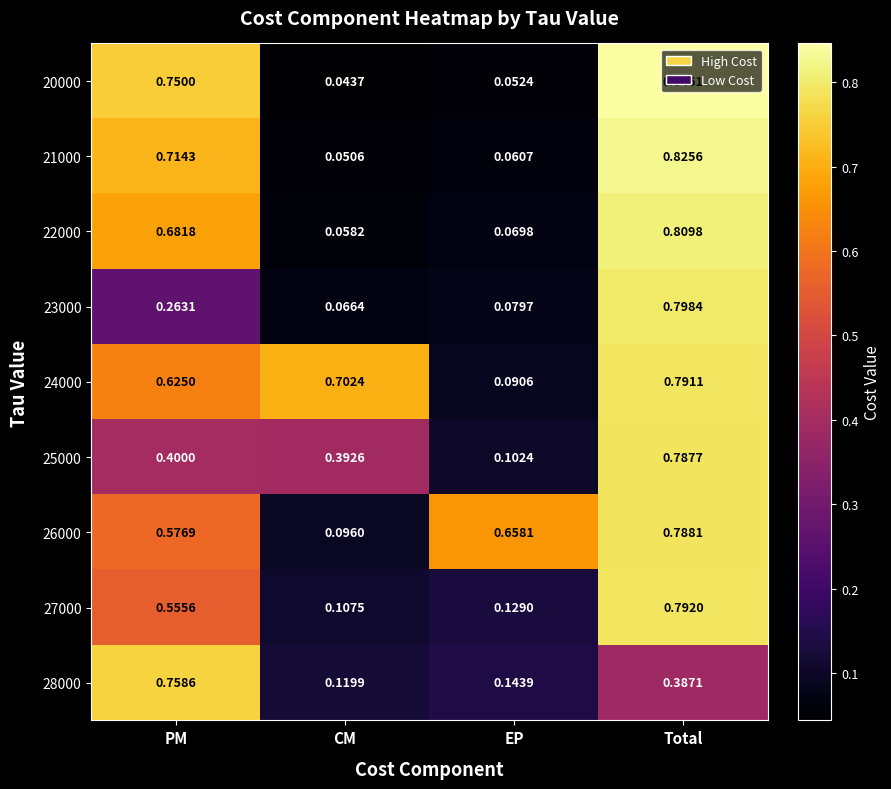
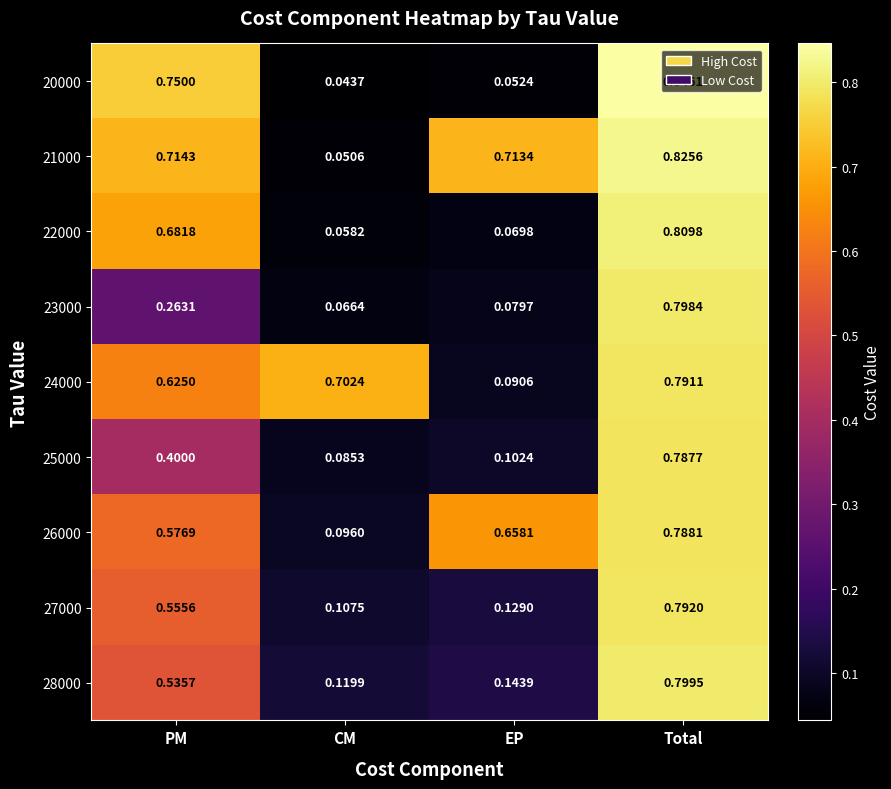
21000, EP: 0.0607 -> 0.7134
25000, CM: 0.3926 -> 0.0853
28000, PM: 0.7586 -> 0.5357
28000, Total: 0.3871 -> 0.7995
